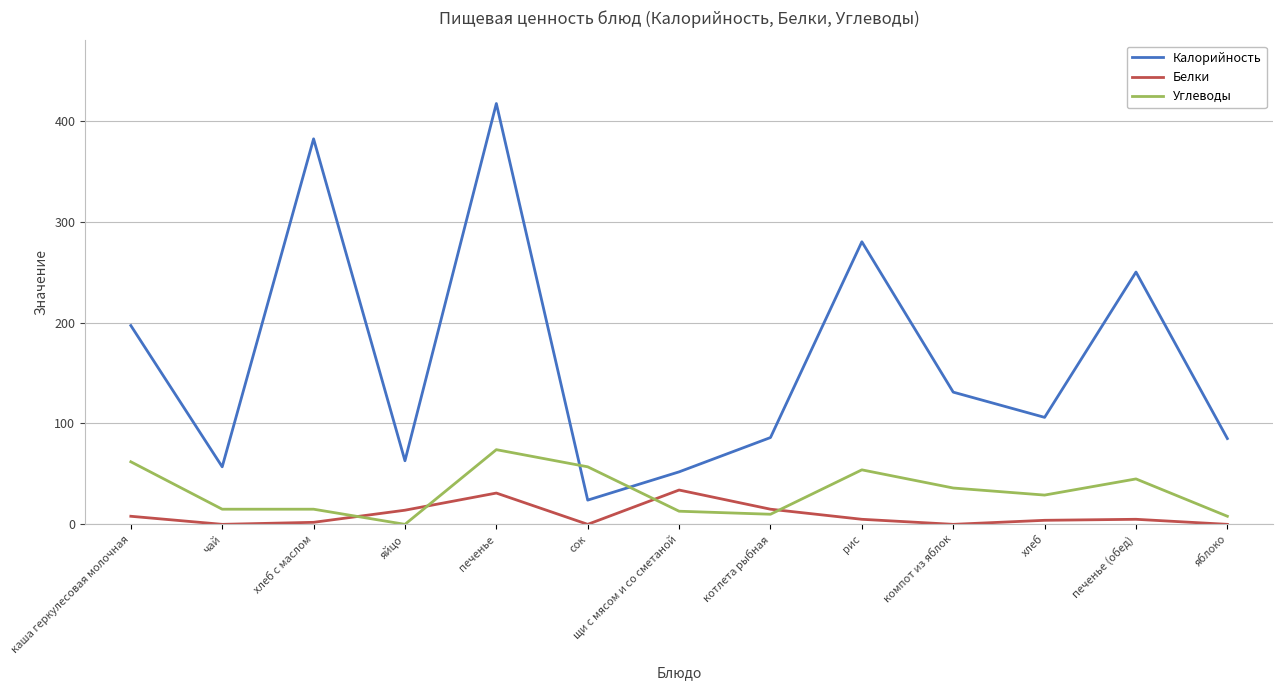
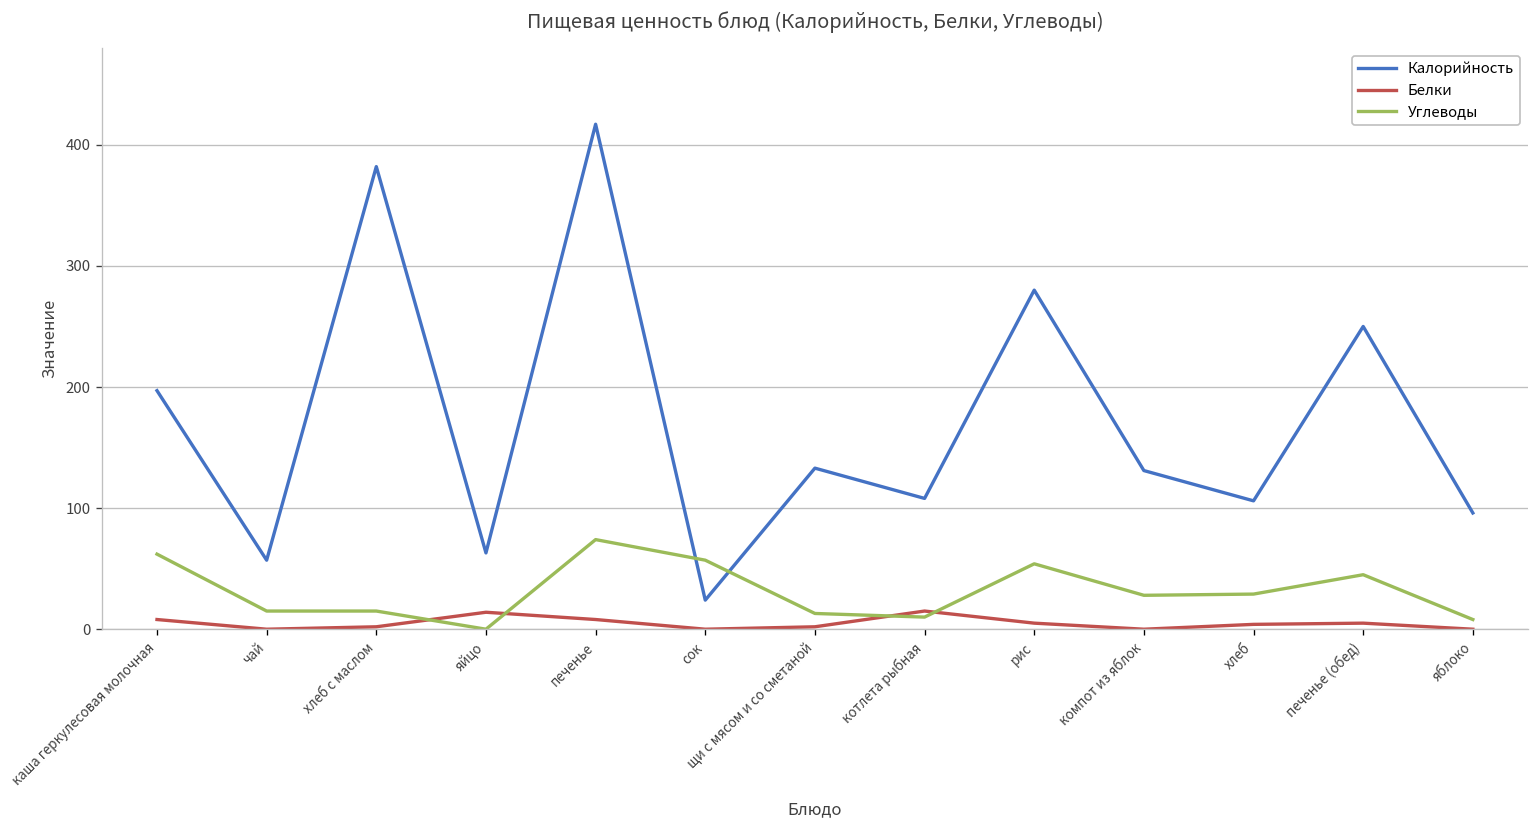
Белки, печенье: 31 -> 8
Калорийность, щи с мясом и со сметаной: 52 -> 133
Белки, щи с мясом и со сметаной: 34 -> 2
Калорийность, котлета рыбная: 86 -> 108
Углеводы, компот из яблок: 36 -> 28
Калорийность, яблоко: 85 -> 96
